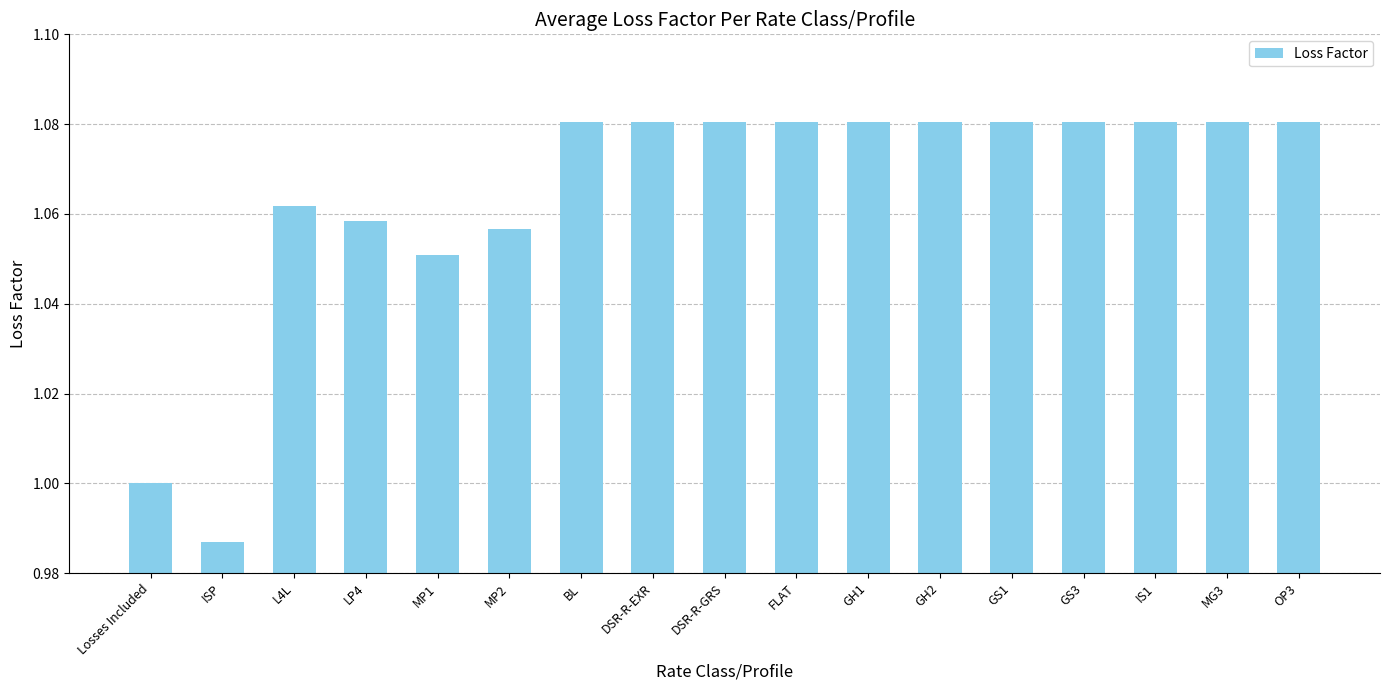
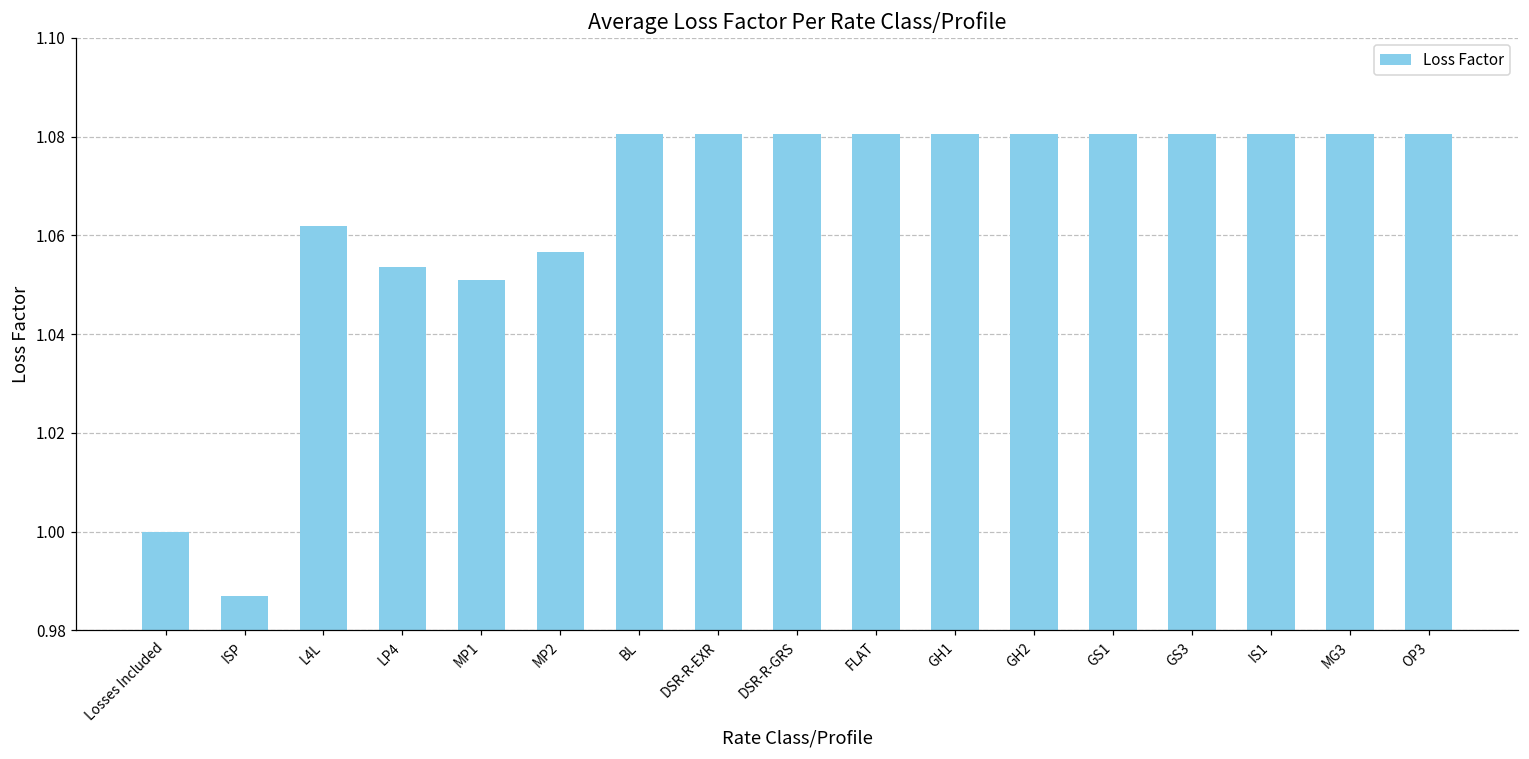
LP4: 1.059 -> 1.054
